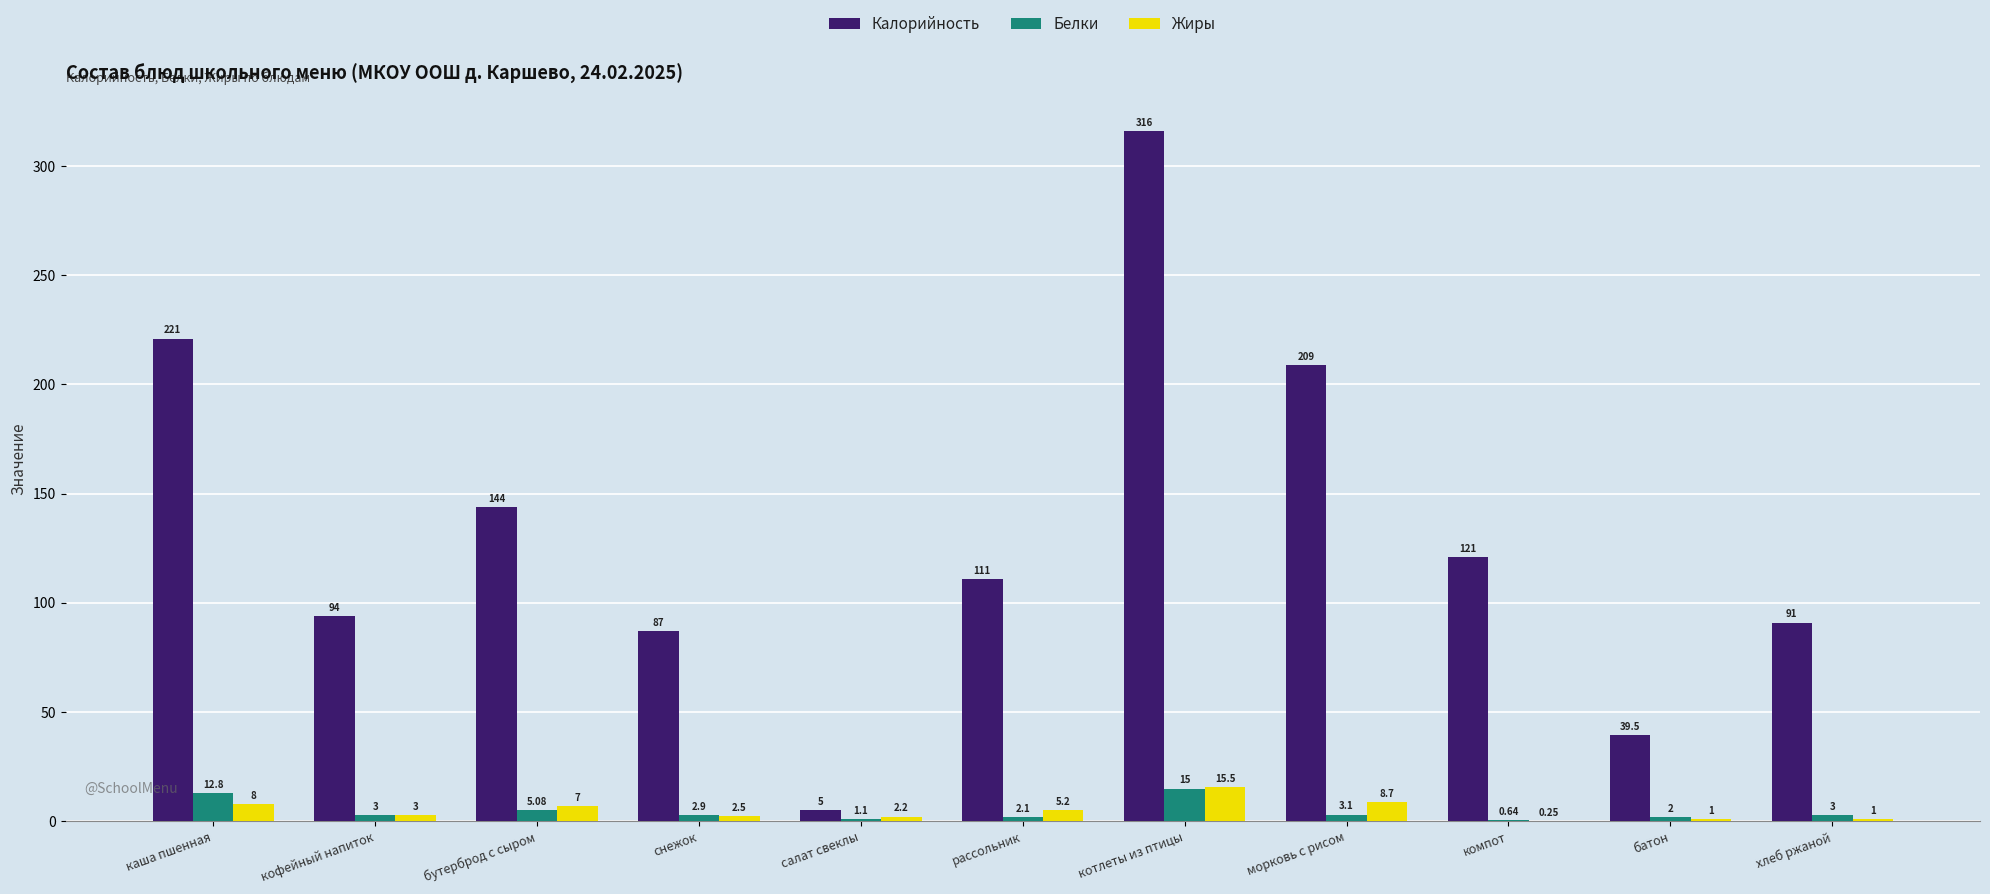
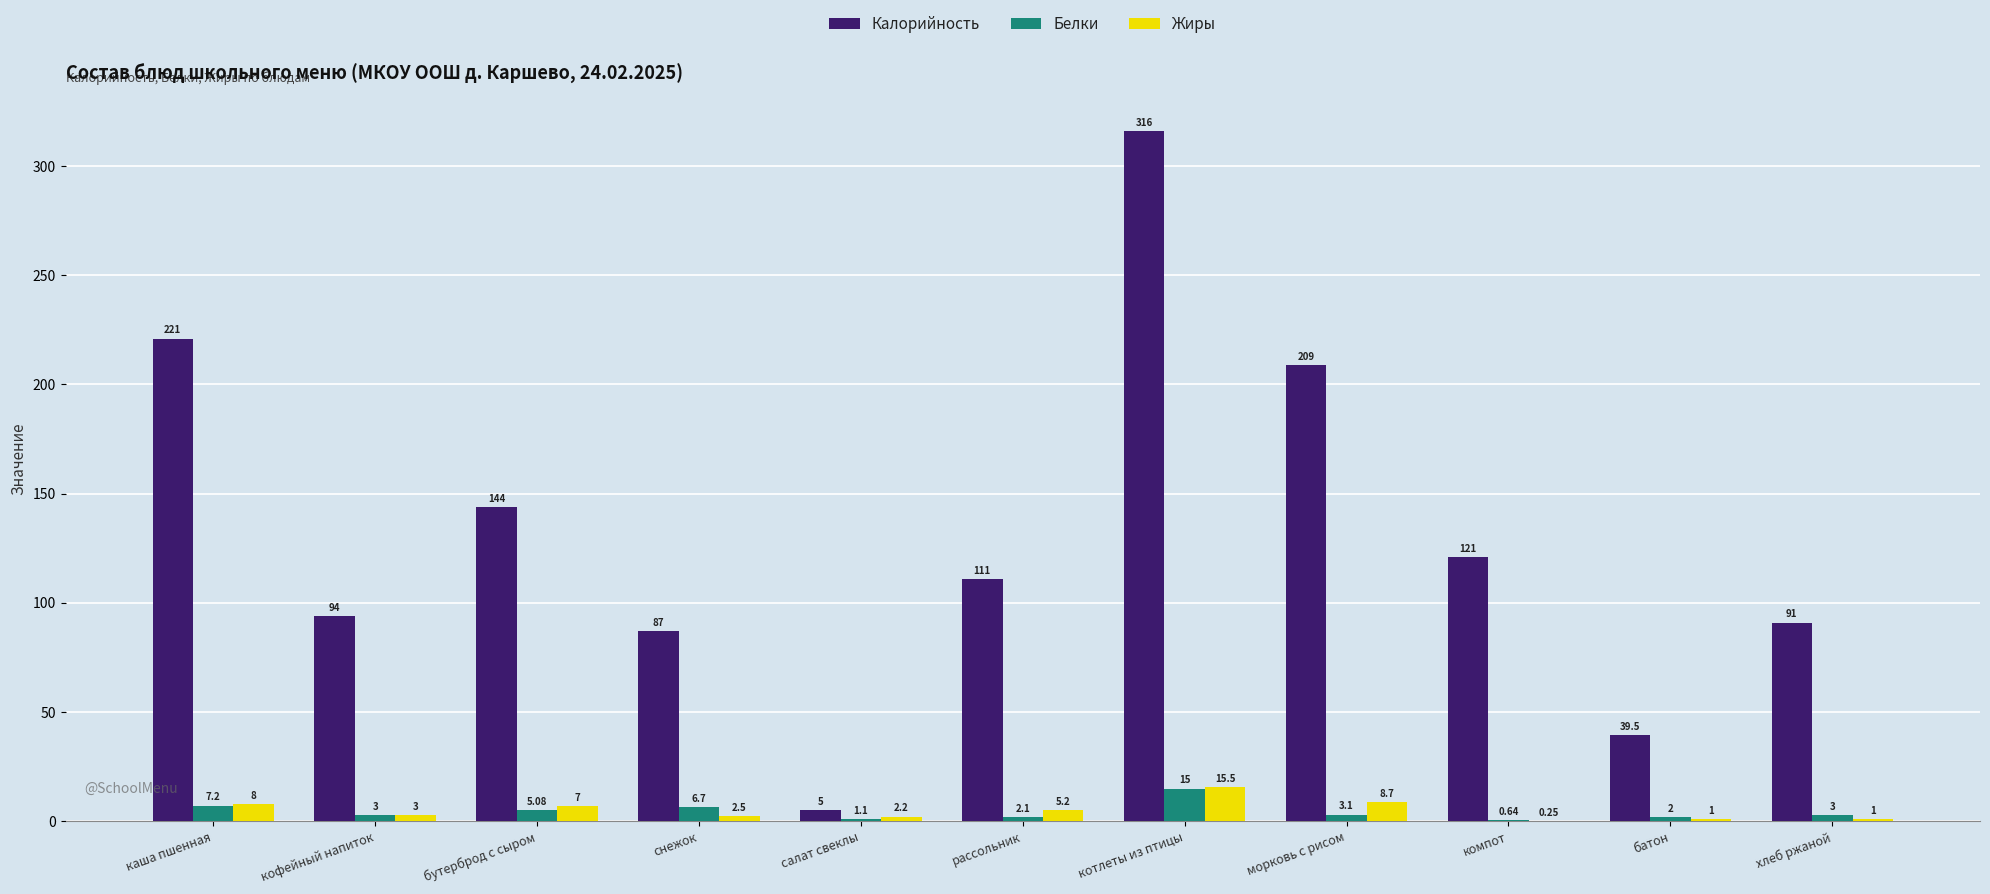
Белки, каша пшенная: 12.8 -> 7.2
Белки, снежок: 2.9 -> 6.7
